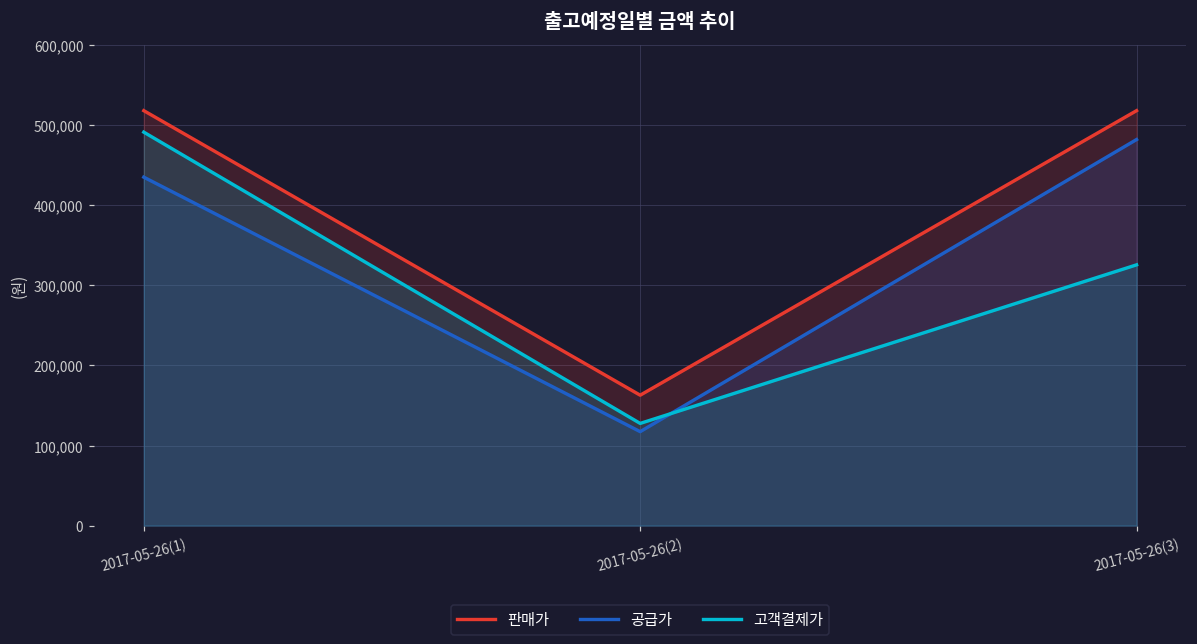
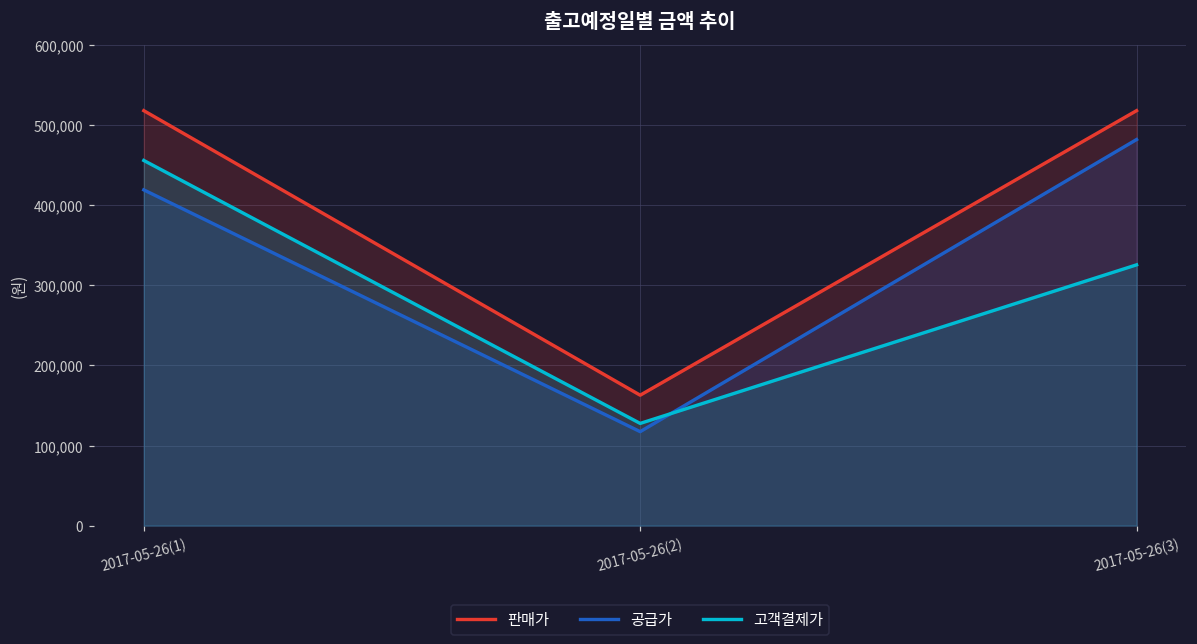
공급가, 2017-05-26(1): 430,000 -> 420,000
고객결제가, 2017-05-26(1): 490,000 -> 460,000
